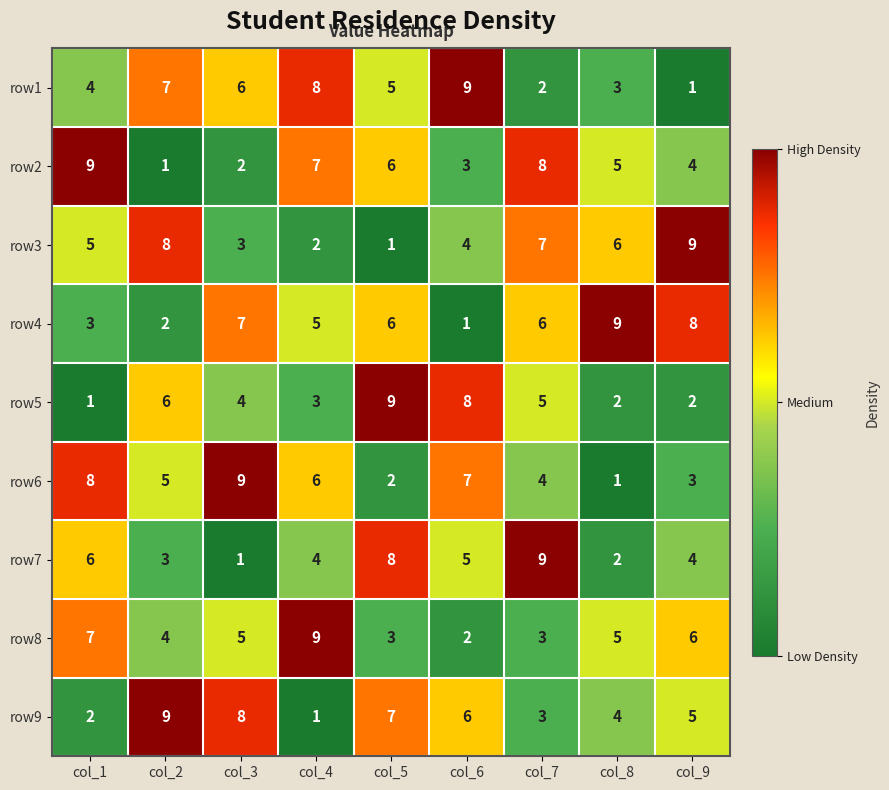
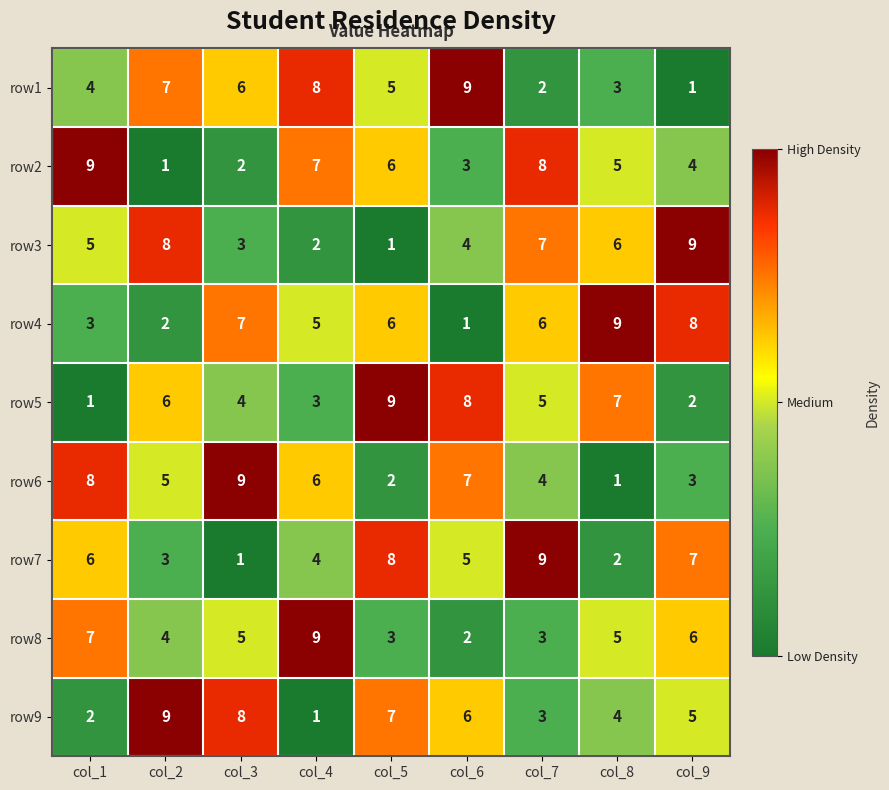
row5, col_8: 2 -> 7
row7, col_9: 4 -> 7
